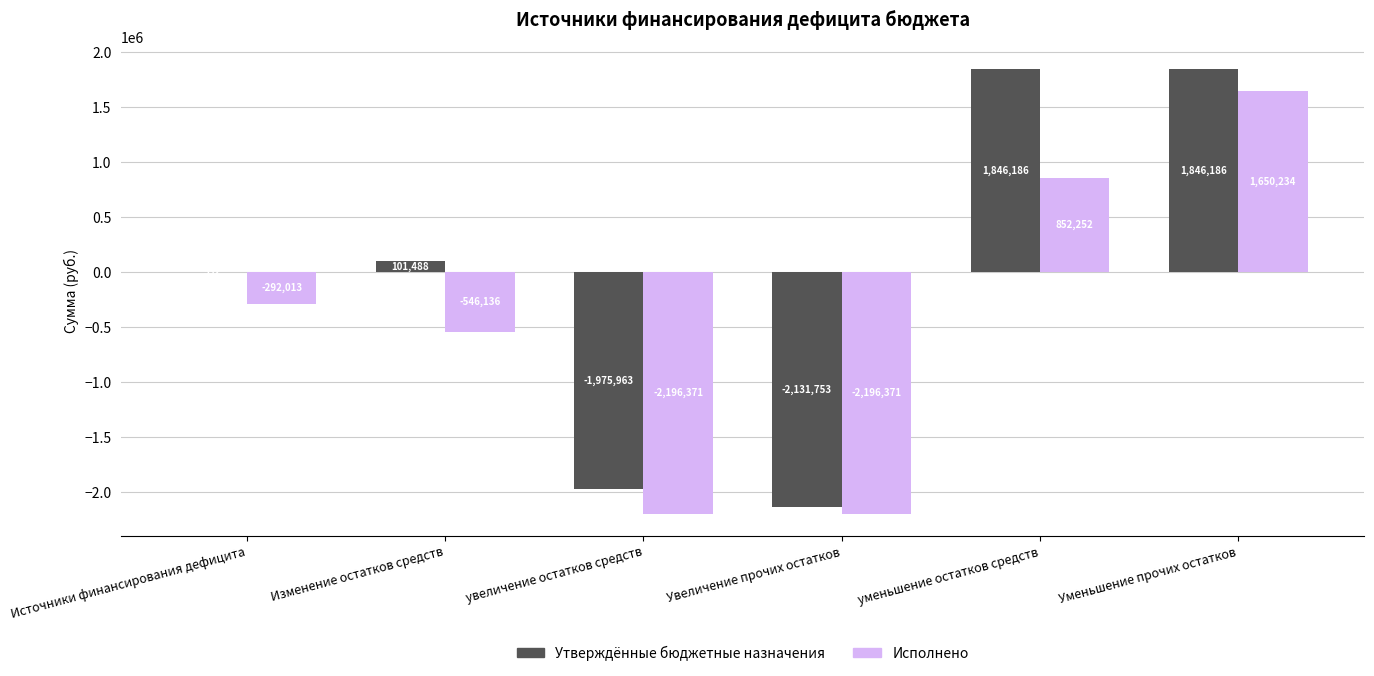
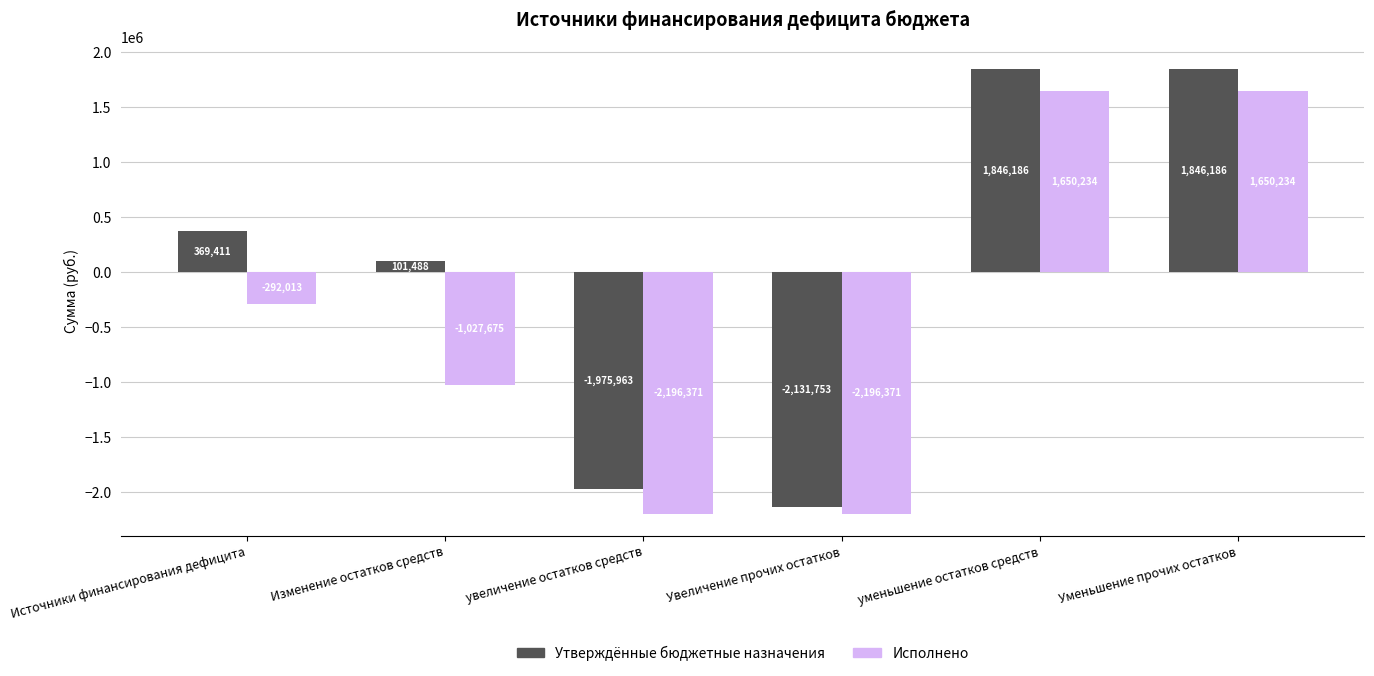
Утверждённые бюджетные назначения, Источники финансирования дефицита: 0 -> 370000
Исполнено, Изменение остатков средств: -546,136 -> -1,027,675
Исполнено, уменьшение остатков средств: 852,252 -> 1,650,234
